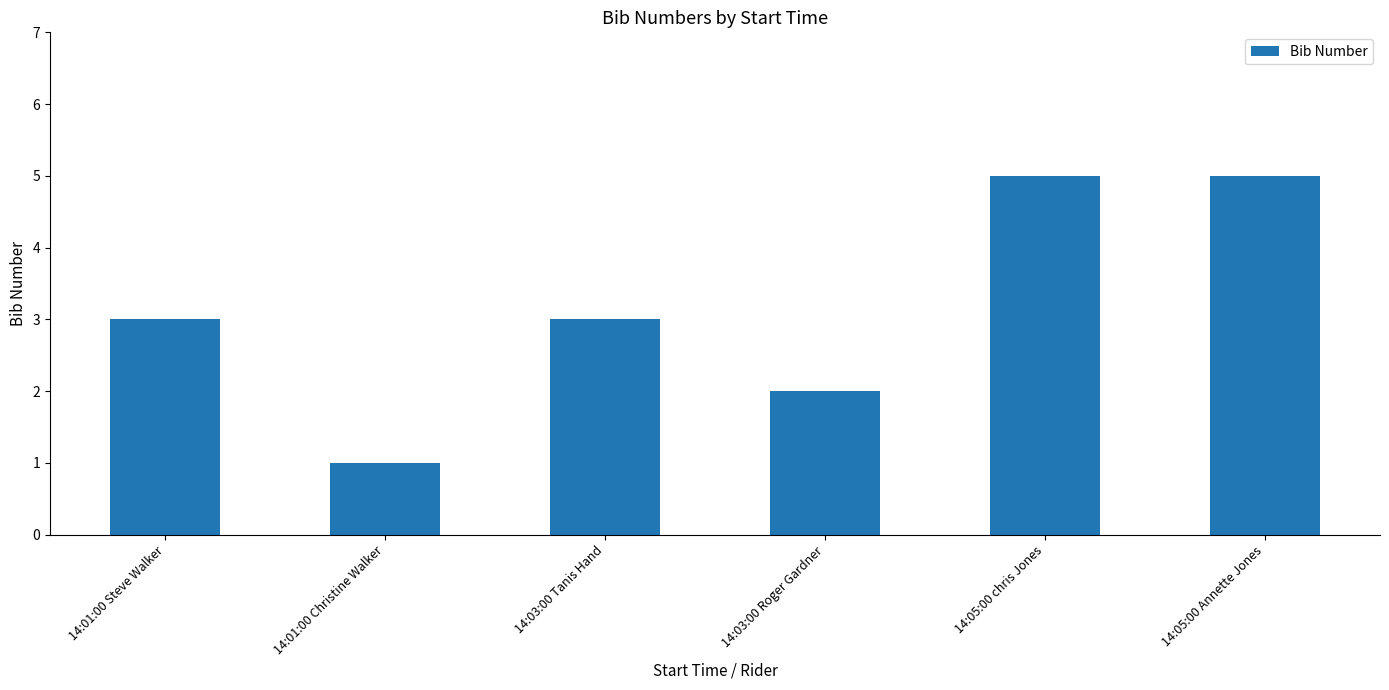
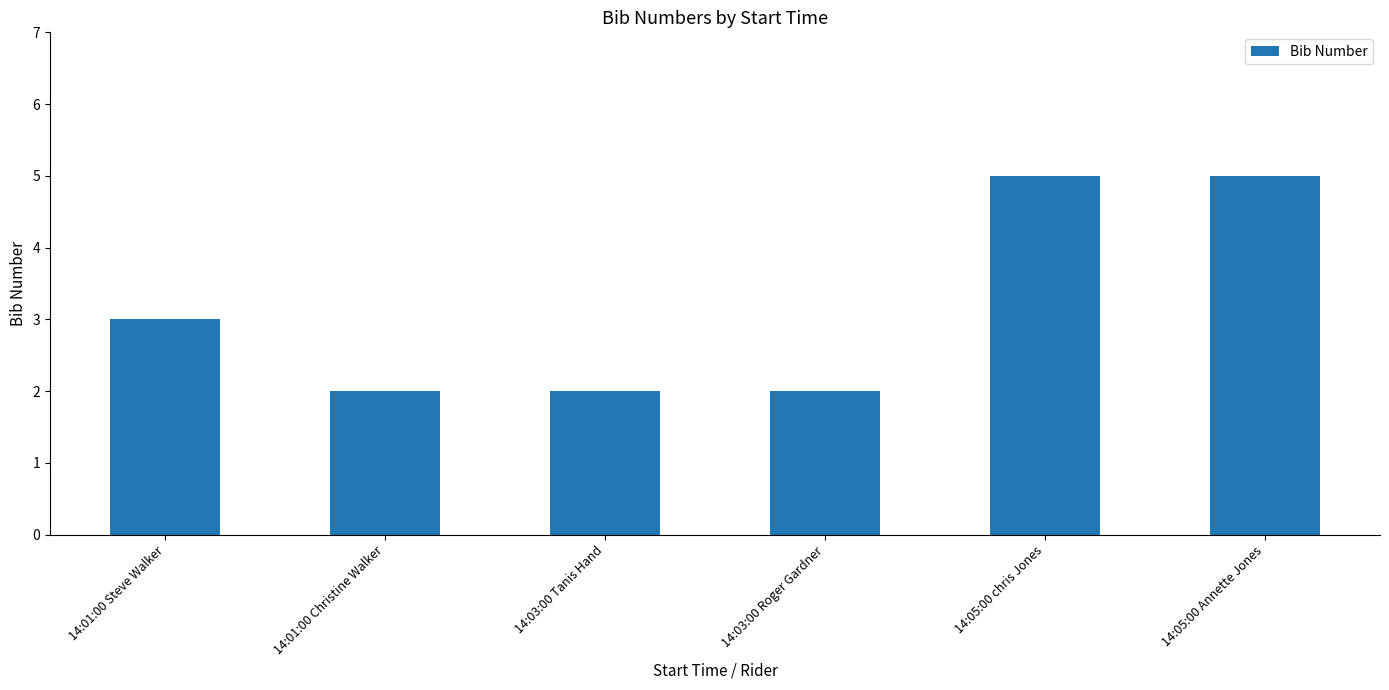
14:01:00 Christine Walker: 1 -> 2
14:03:00 Tanis Hand: 3 -> 2
